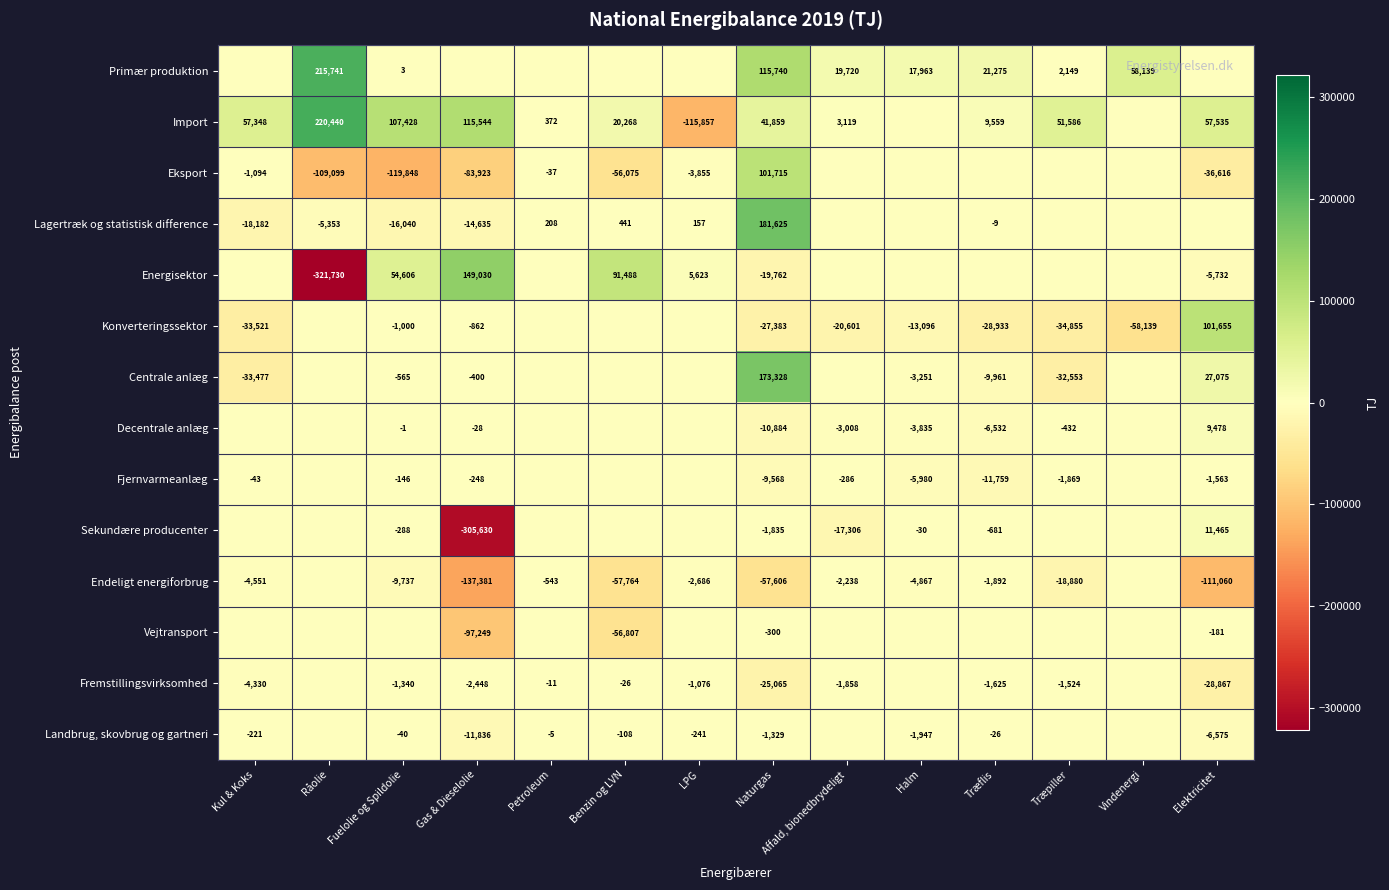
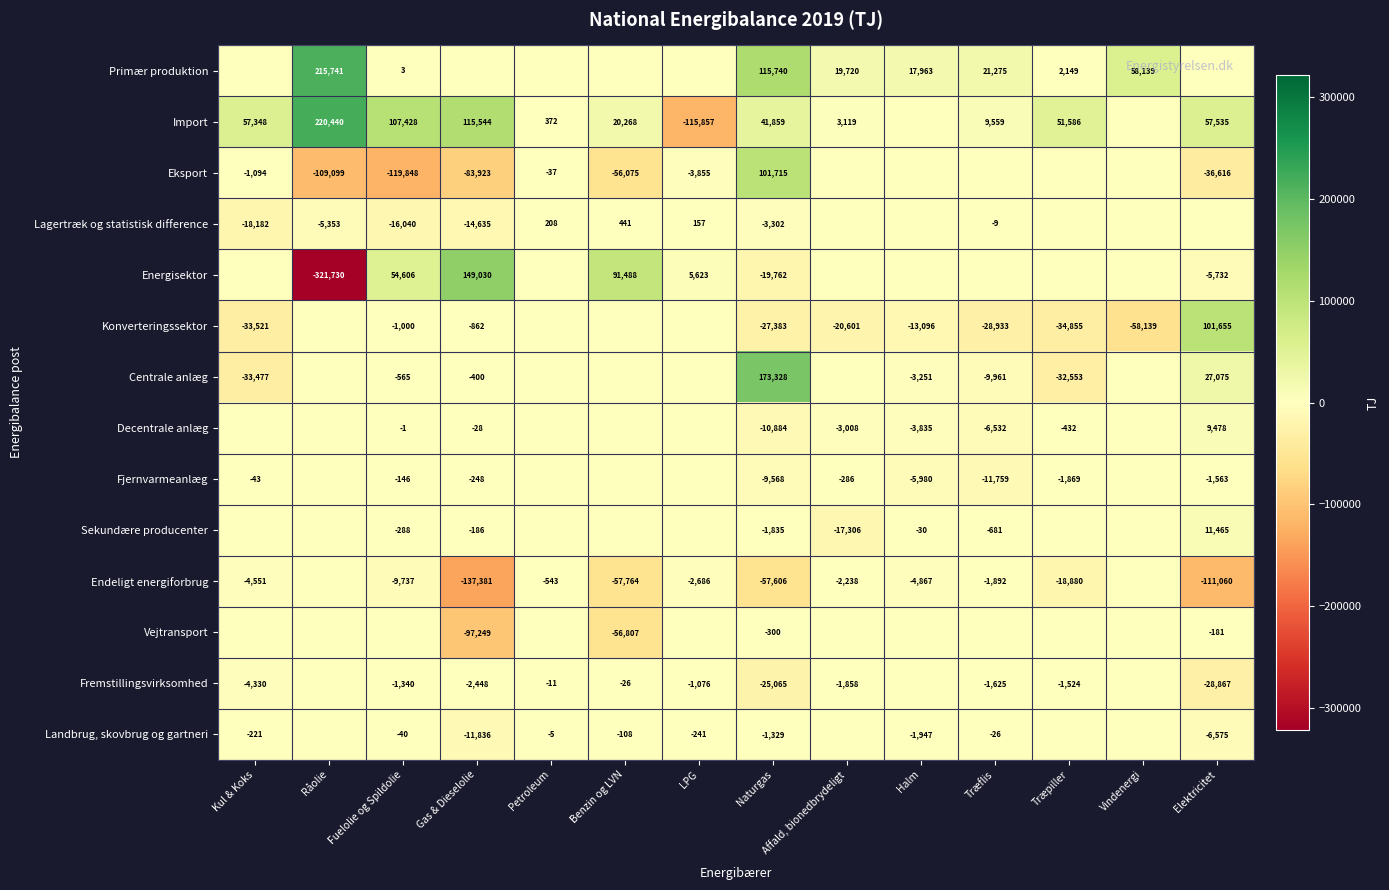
Lagertræk og statistisk difference, Naturgas: 181,625 -> -3,302
Sekundære producenter, Gas & Dieselolie: -305,630 -> -186
